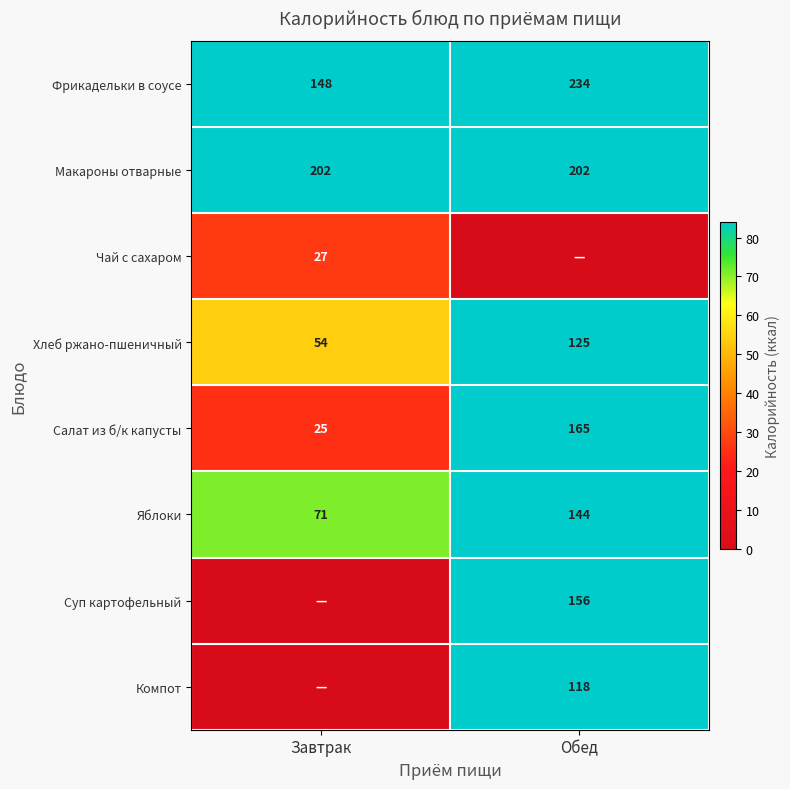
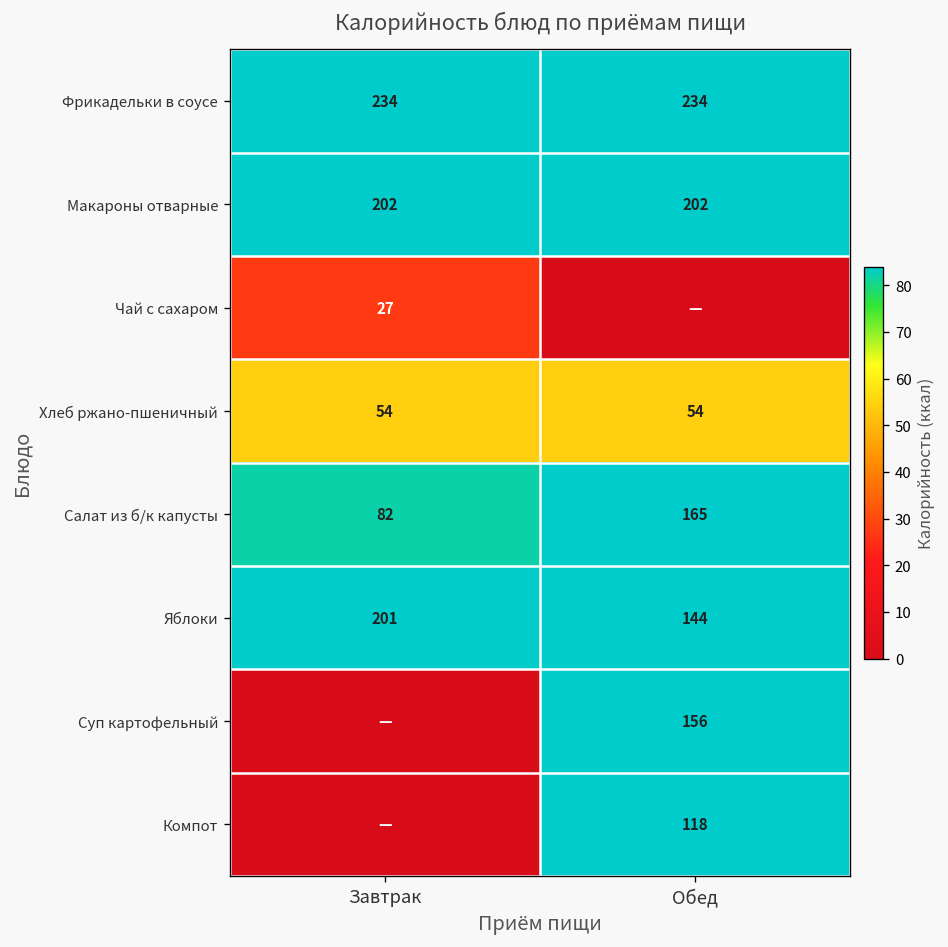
Фрикадельки в соусе, Завтрак: 148 -> 234
Хлеб ржано-пшеничный, Обед: 125 -> 54
Салат из б/к капусты, Завтрак: 25 -> 82
Яблоки, Завтрак: 71 -> 201
